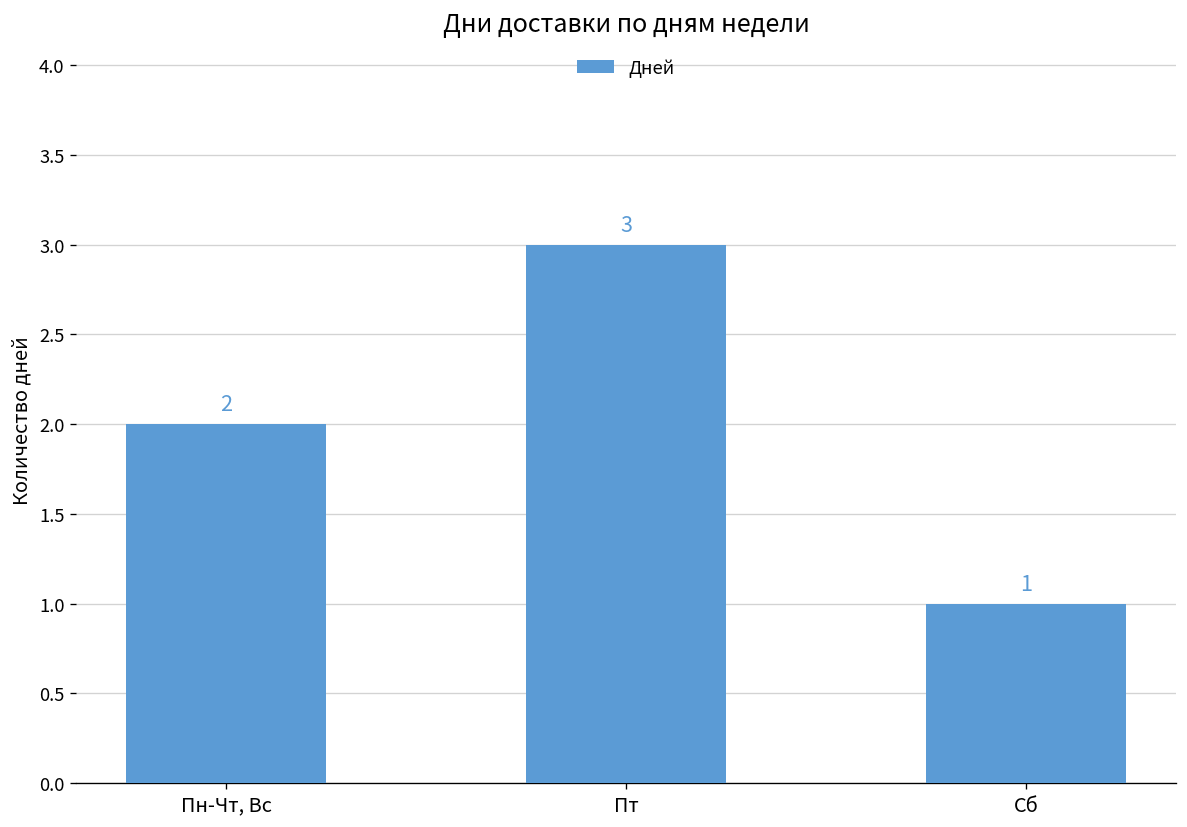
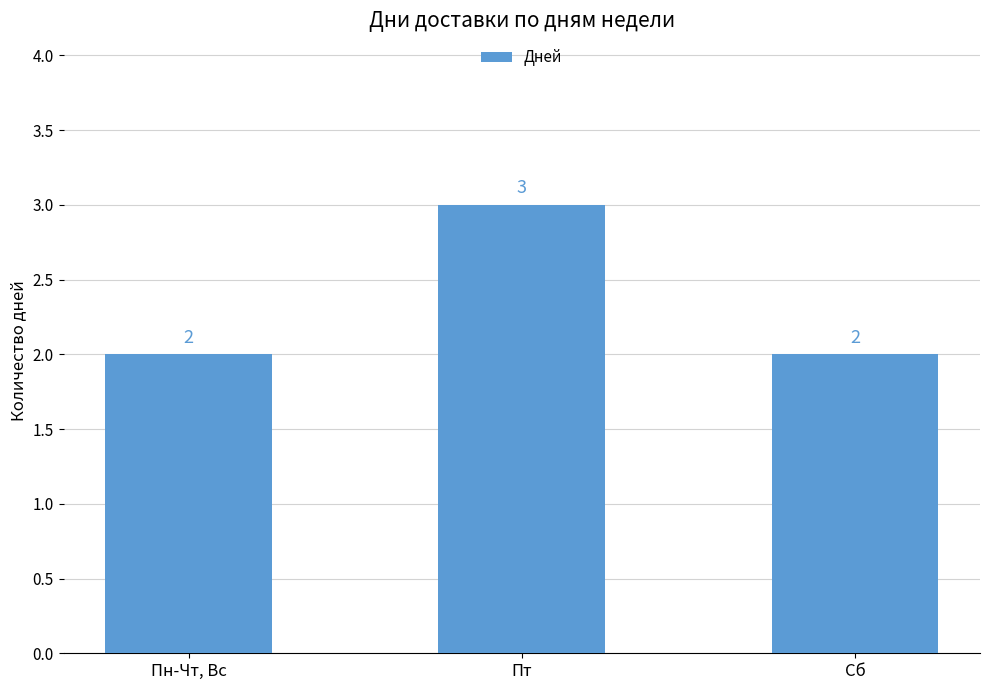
Сб: 1 -> 2
